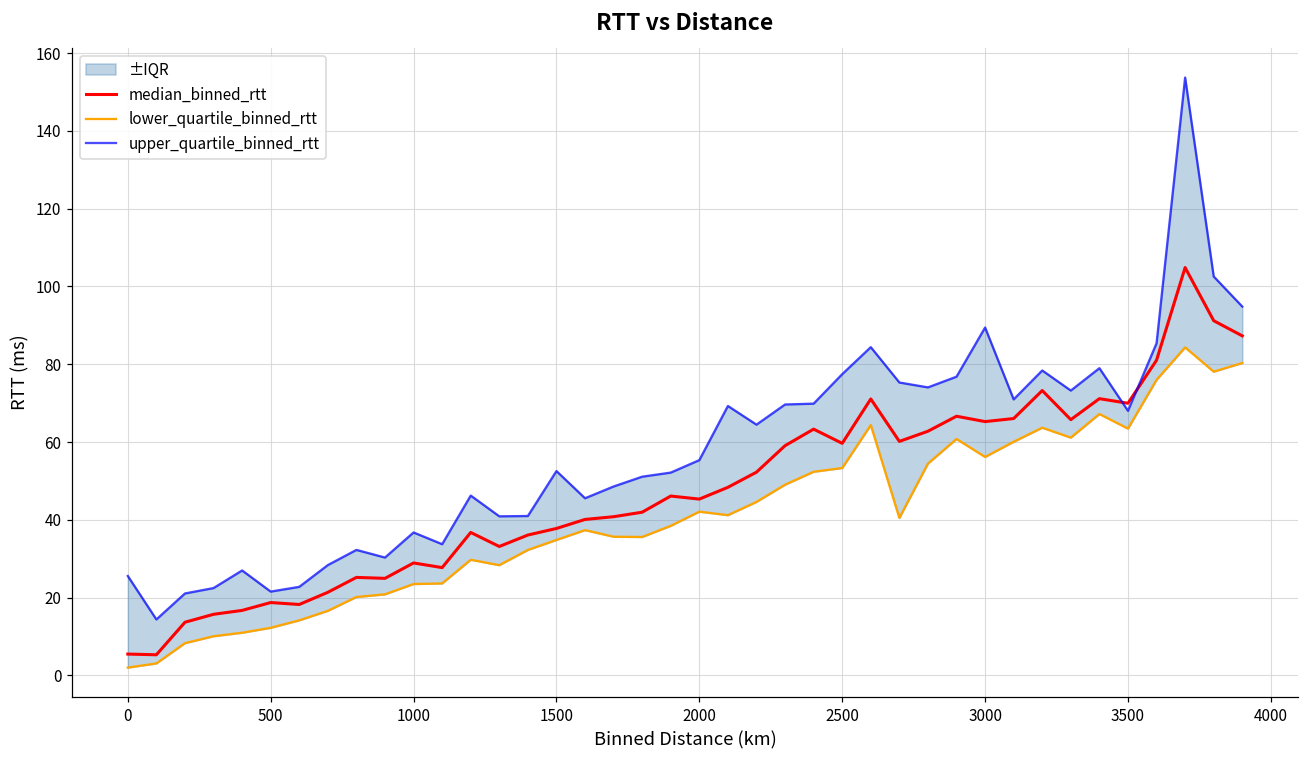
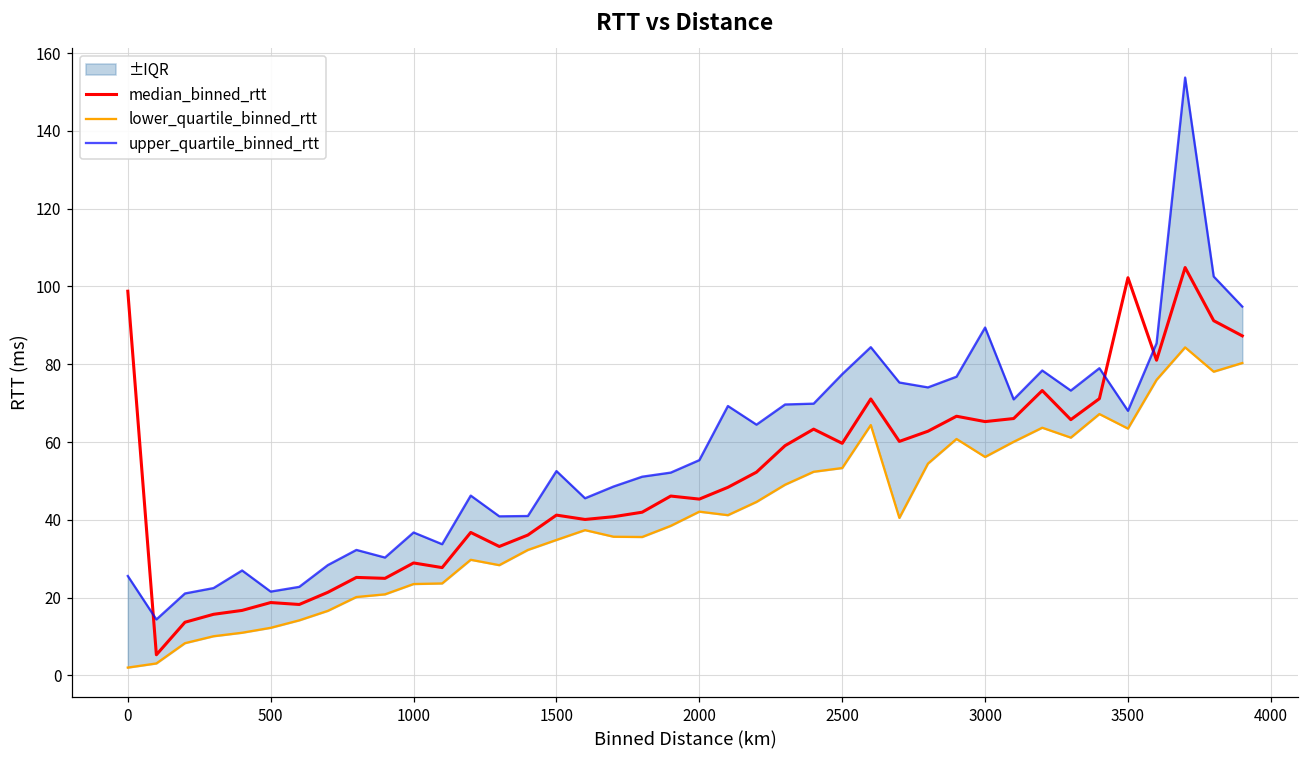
median_binned_rtt, 0: 5 -> 99
median_binned_rtt, 1500: 38 -> 41
median_binned_rtt, 3500: 70 -> 102
